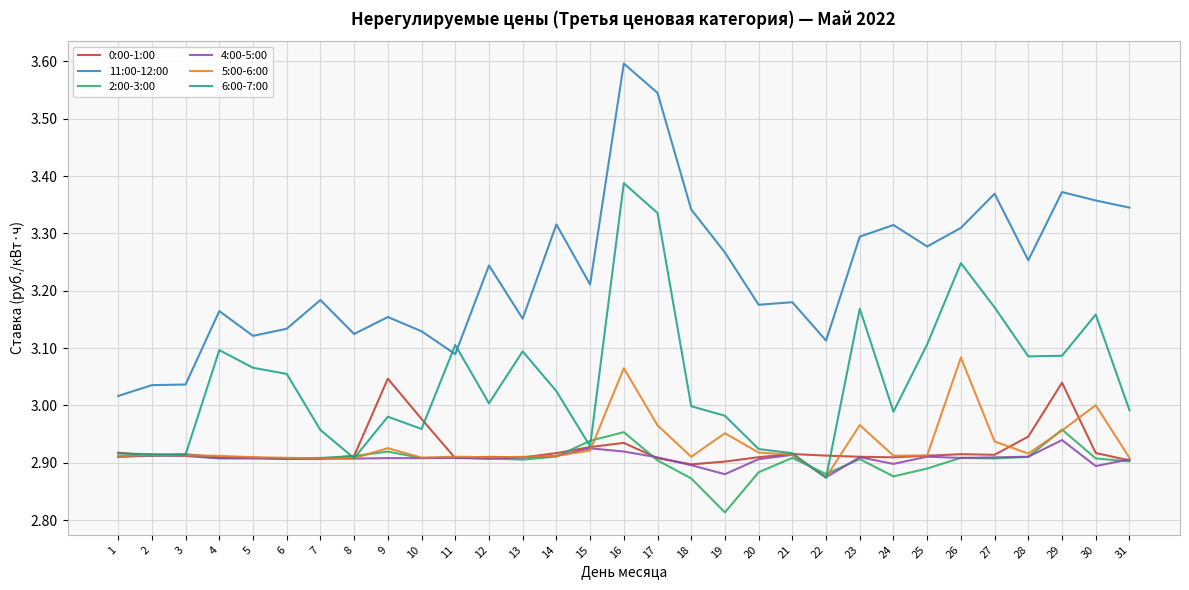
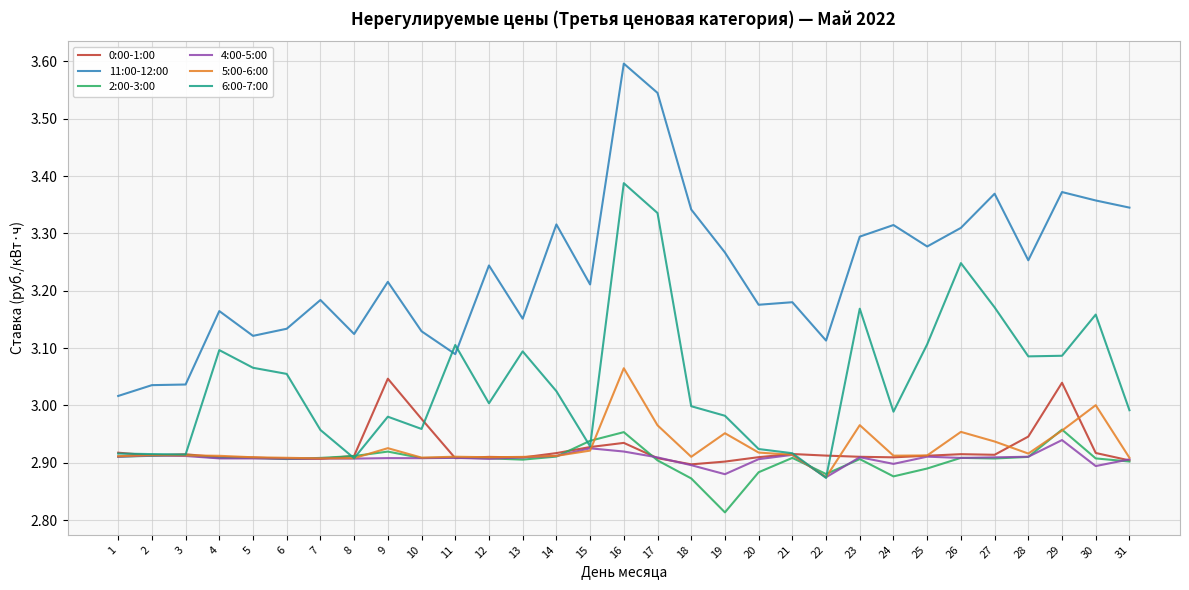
11:00-12:00, 9: 3.15 -> 3.22
5:00-6:00, 26: 3.08 -> 2.95
